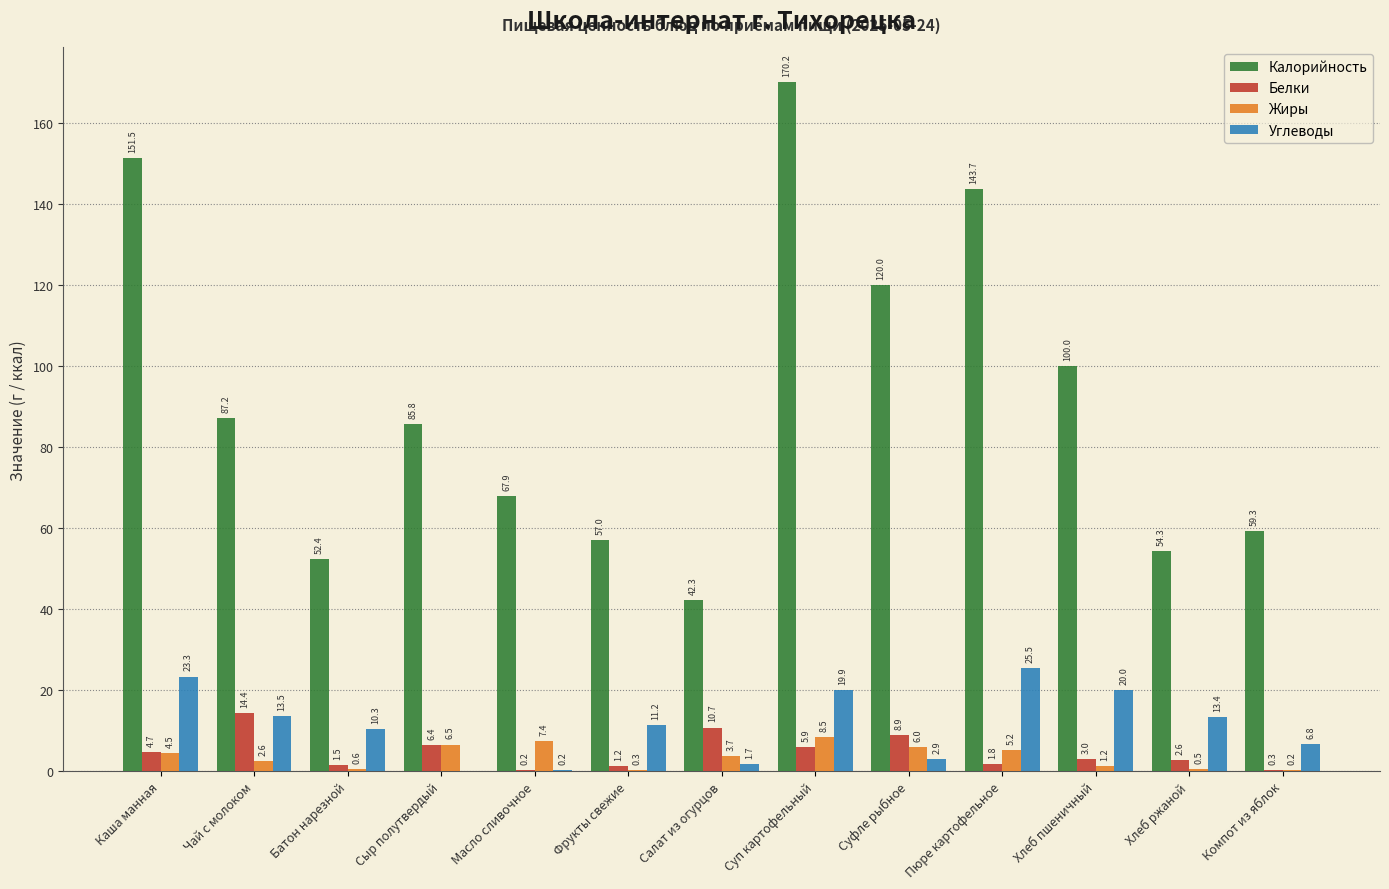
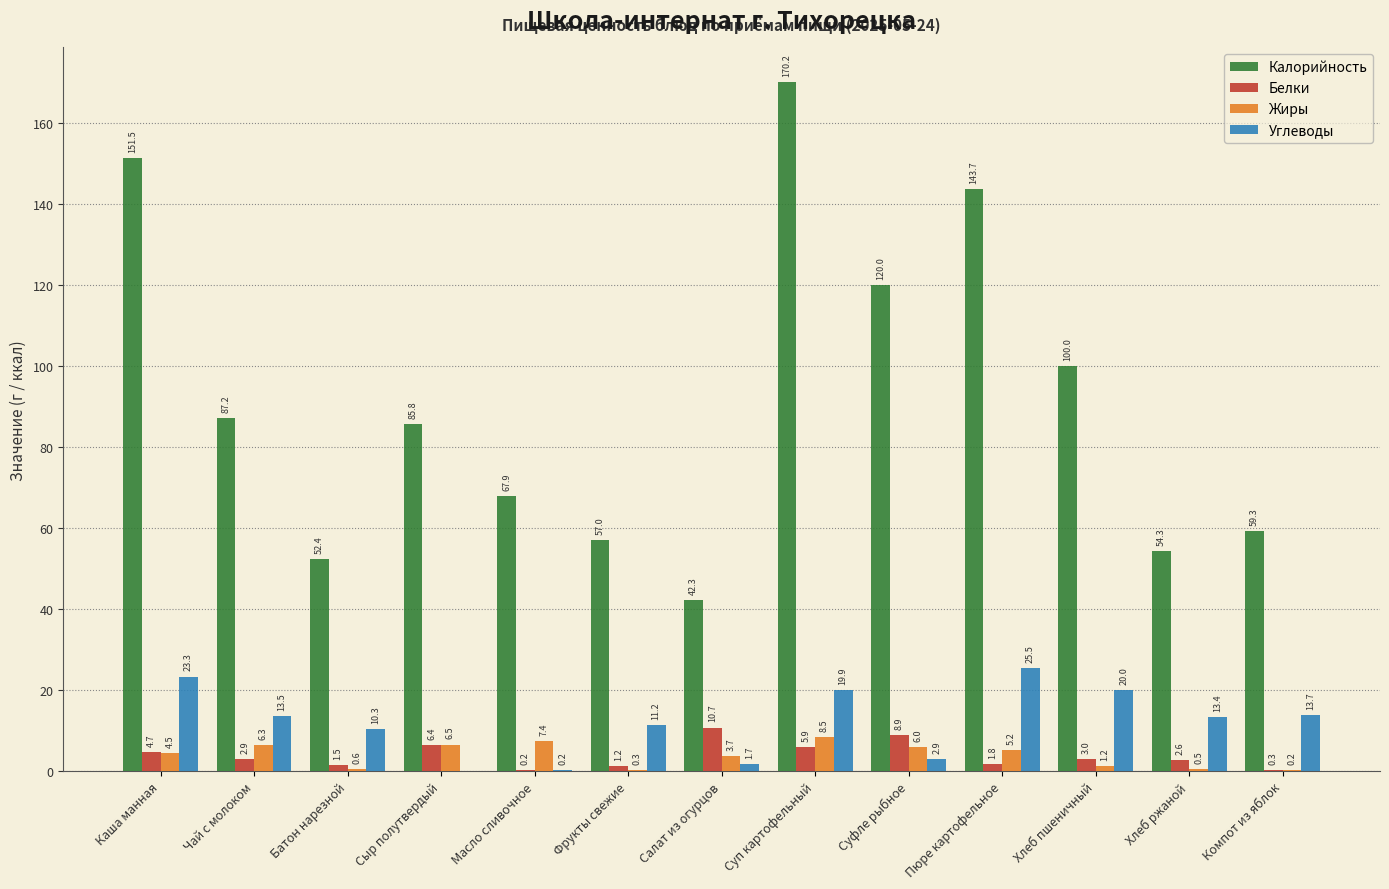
Белки, Чай с молоком: 14.4 -> 2.9
Жиры, Чай с молоком: 2.6 -> 6.3
Углеводы, Компот из яблок: 6.8 -> 13.7
